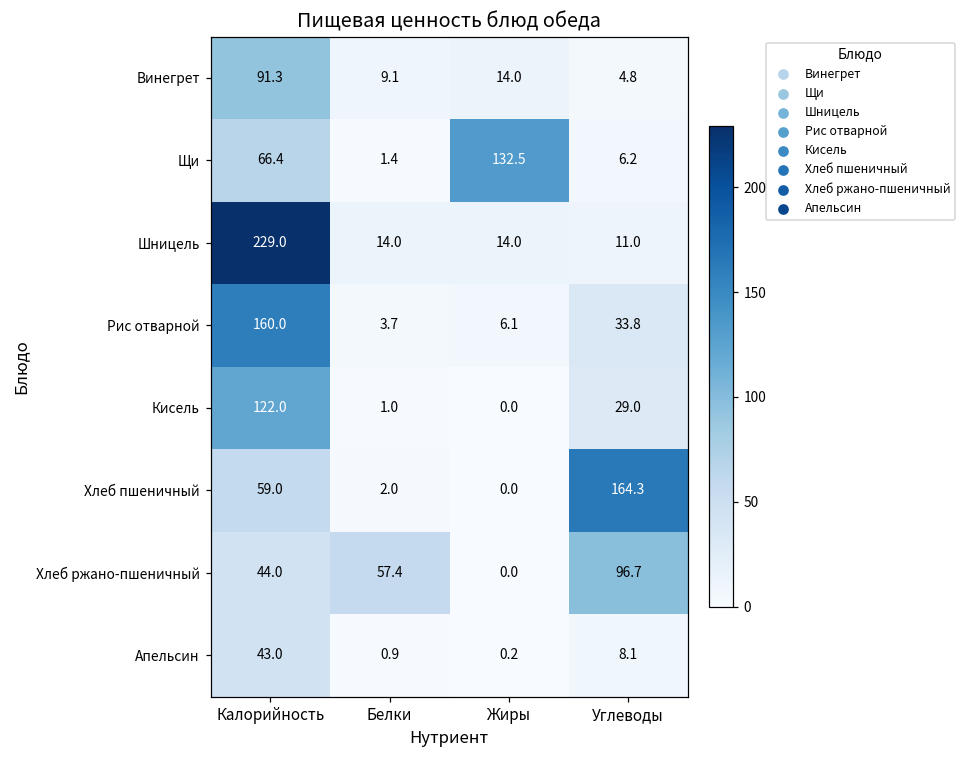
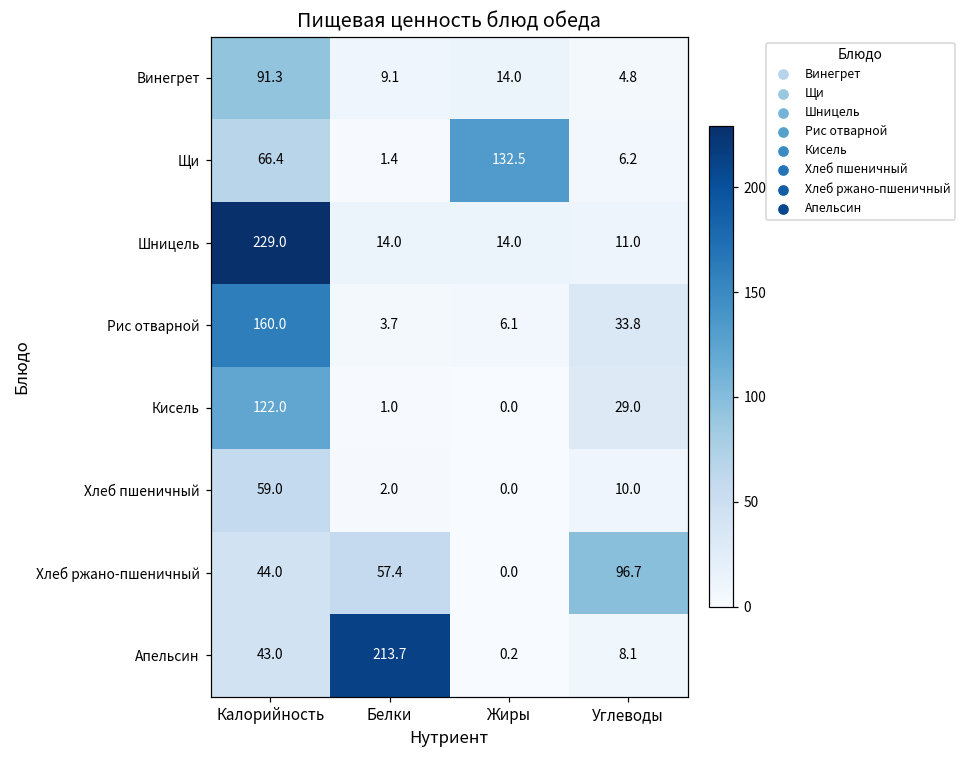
Хлеб пшеничный, Углеводы: 164.3 -> 10.0
Апельсин, Белки: 0.9 -> 213.7
